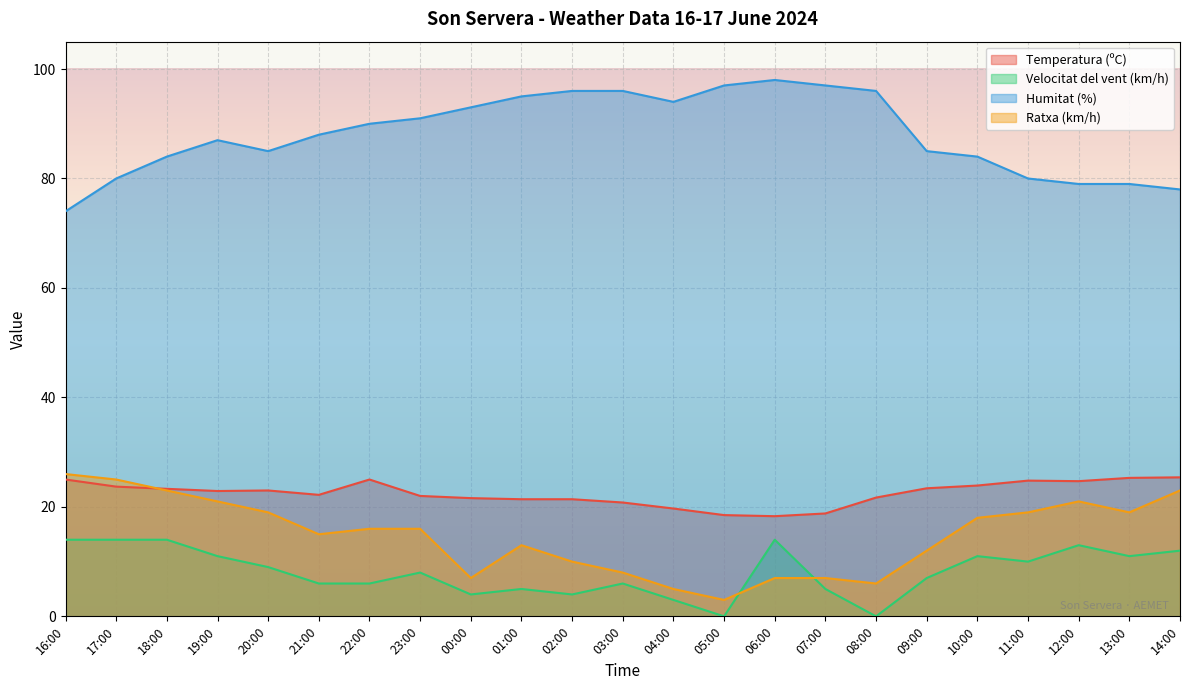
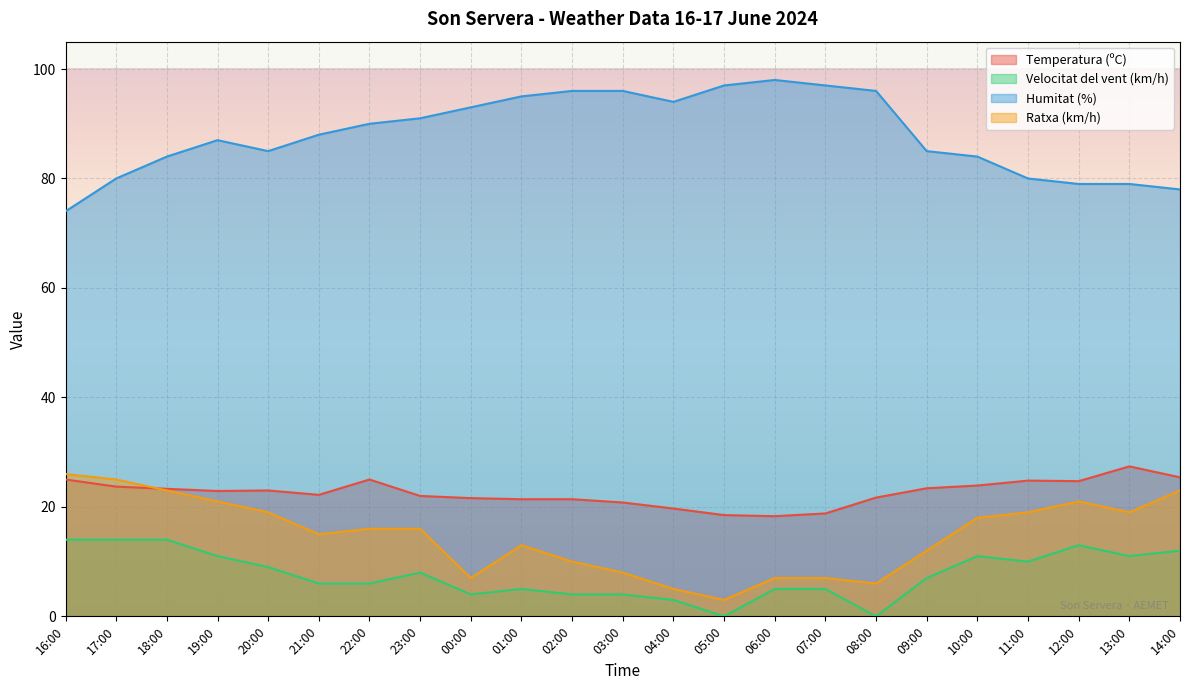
Velocitat del vent (km/h), 03:00: 6 -> 4
Velocitat del vent (km/h), 06:00: 14 -> 5
Temperatura (ºC), 13:00: 25 -> 27
